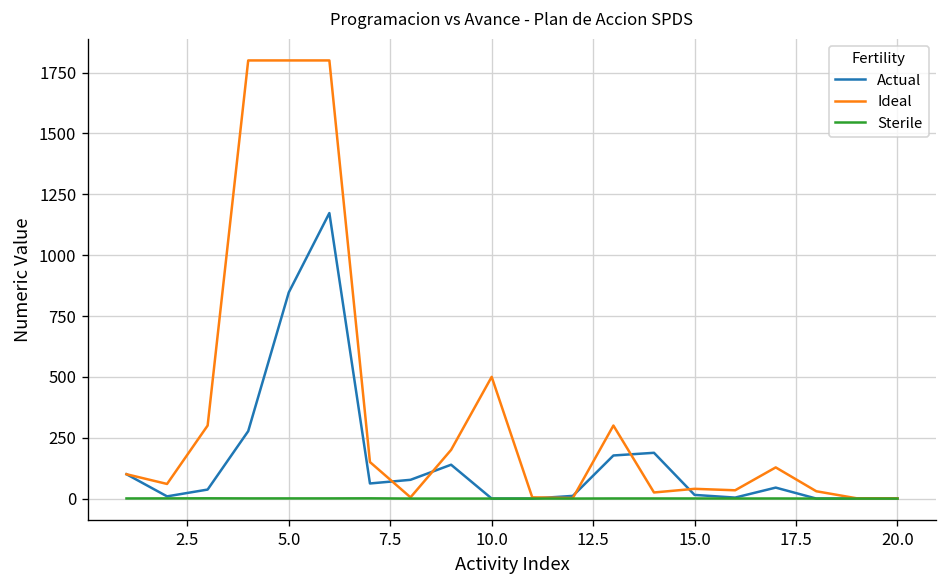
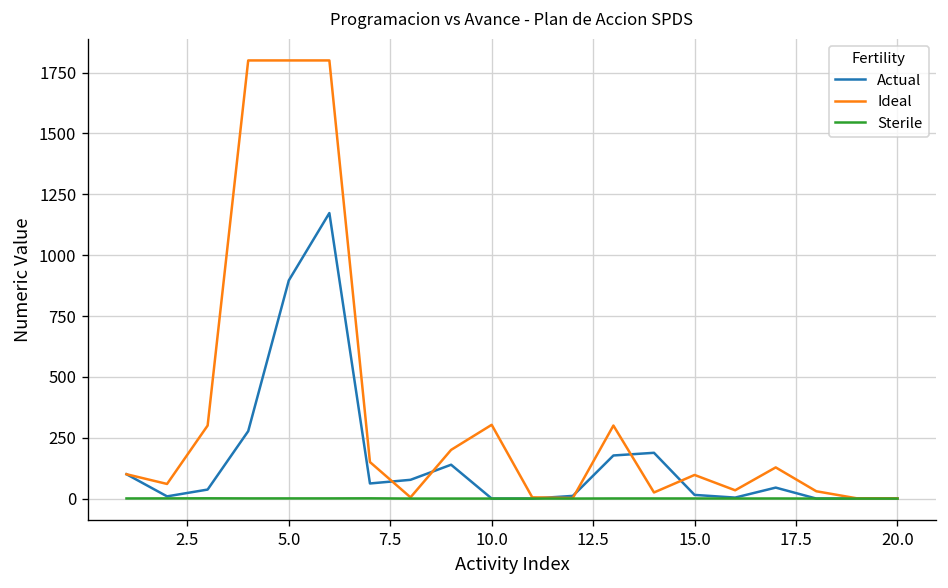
Actual, 5.0: 850 -> 900
Ideal, 10.0: 500 -> 300
Ideal, 15.0: 40 -> 100
